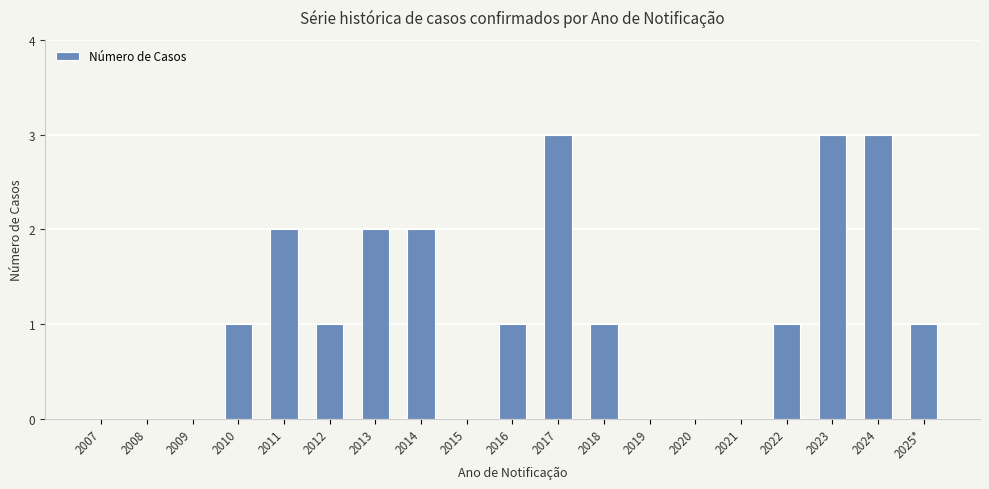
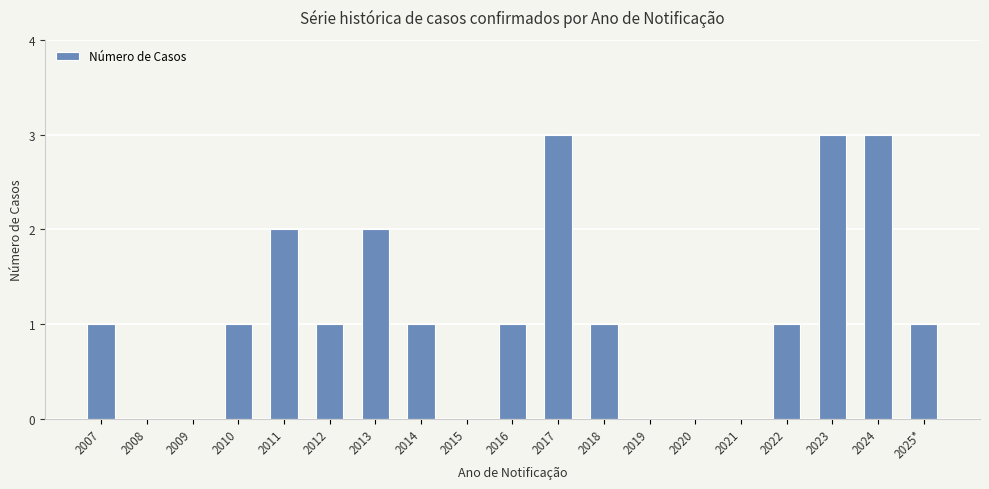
2007: 0 -> 1
2014: 2 -> 1
